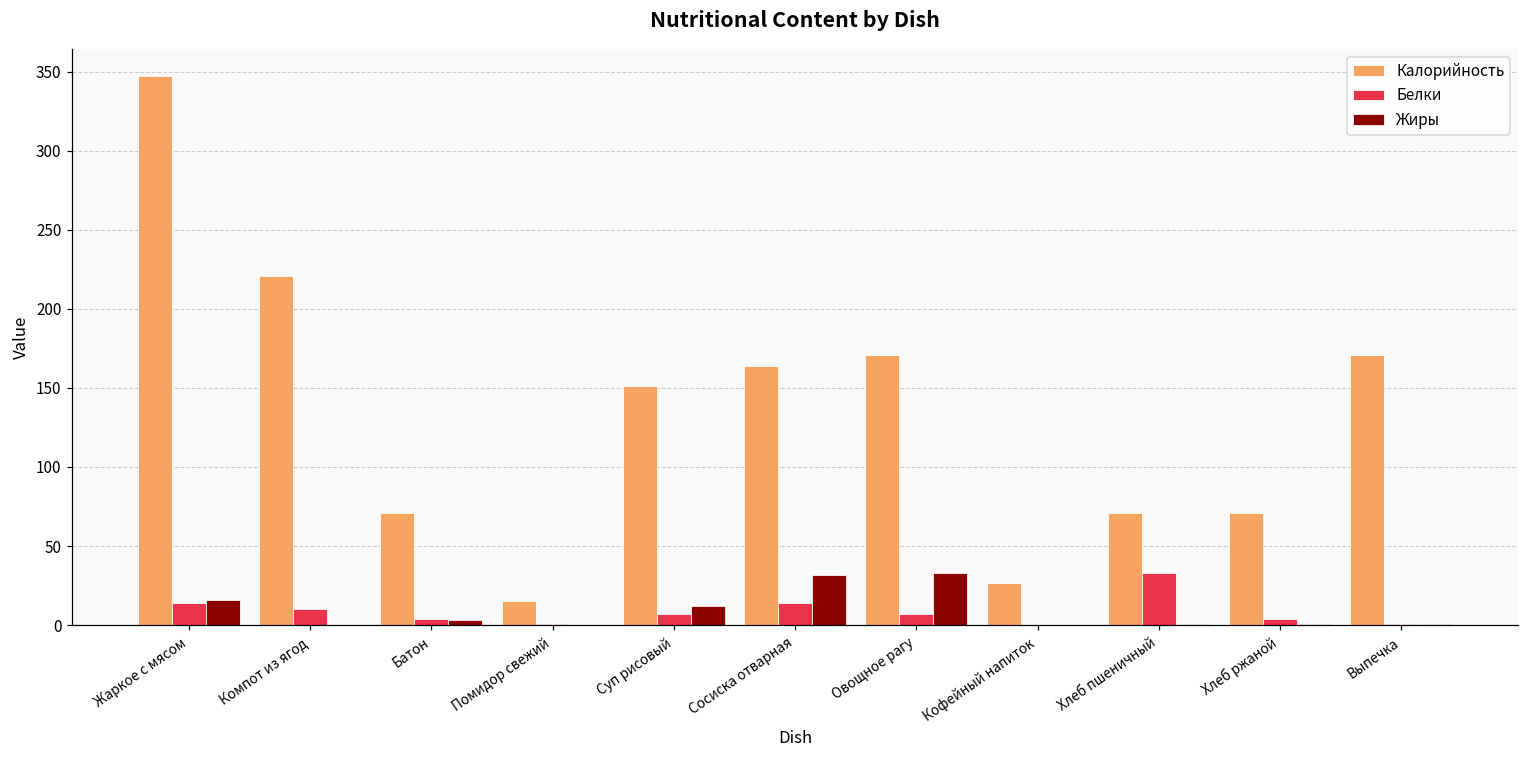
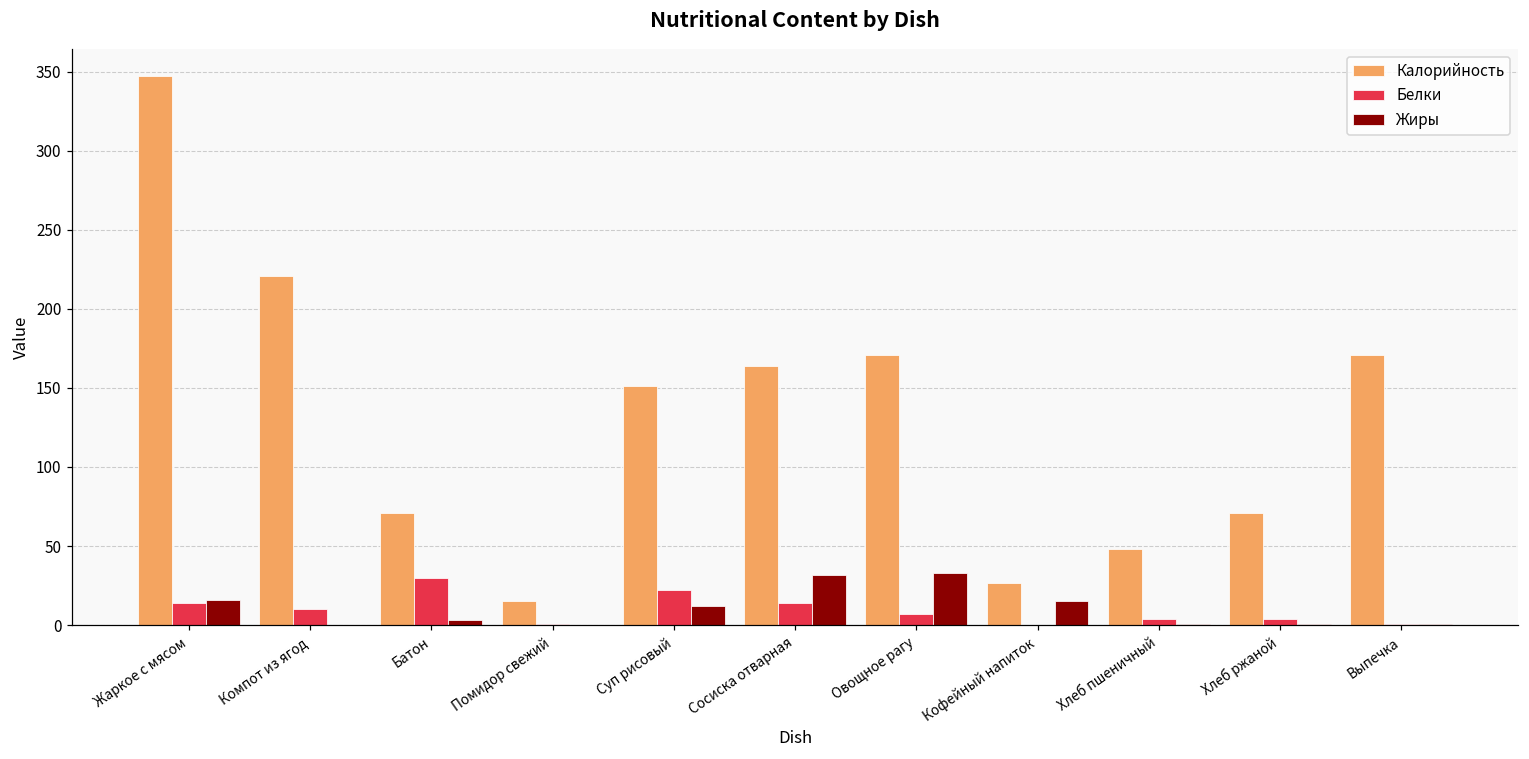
Белки, Батон: 4 -> 30
Белки, Суп рисовый: 7 -> 22
Жиры, Кофейный напиток: 0 -> 15
Калорийность, Хлеб пшеничный: 71 -> 48
Белки, Хлеб пшеничный: 33 -> 4
